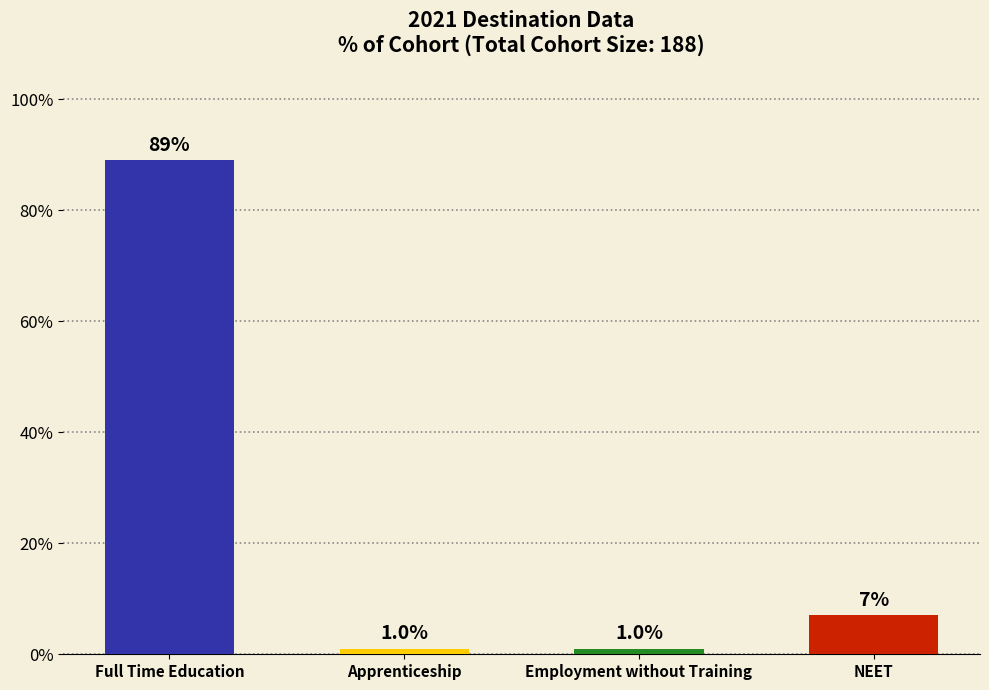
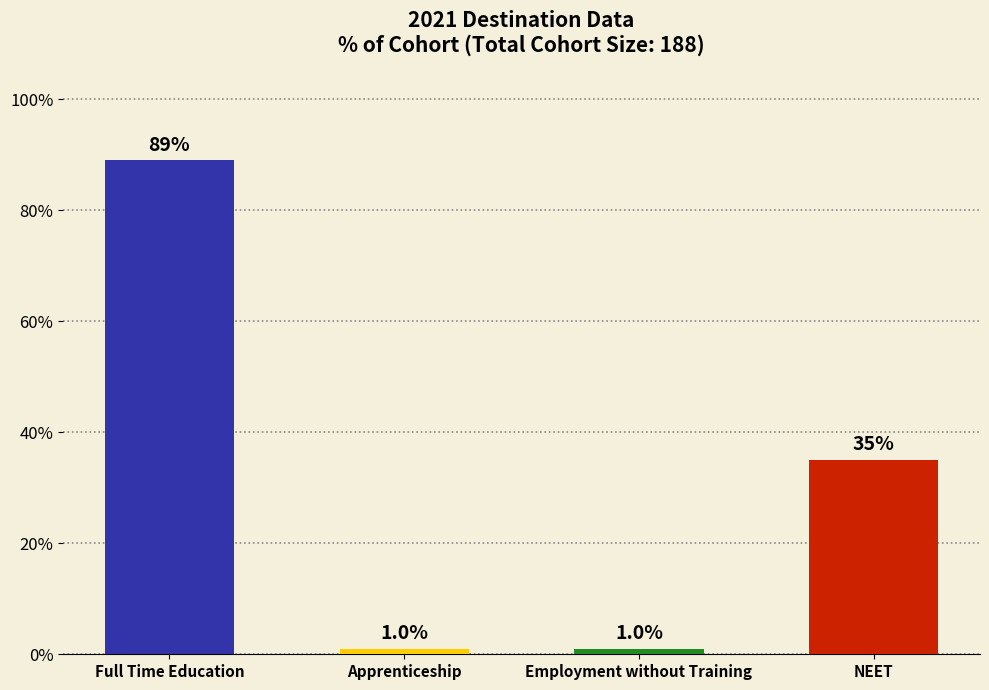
NEET: 7% -> 35%
